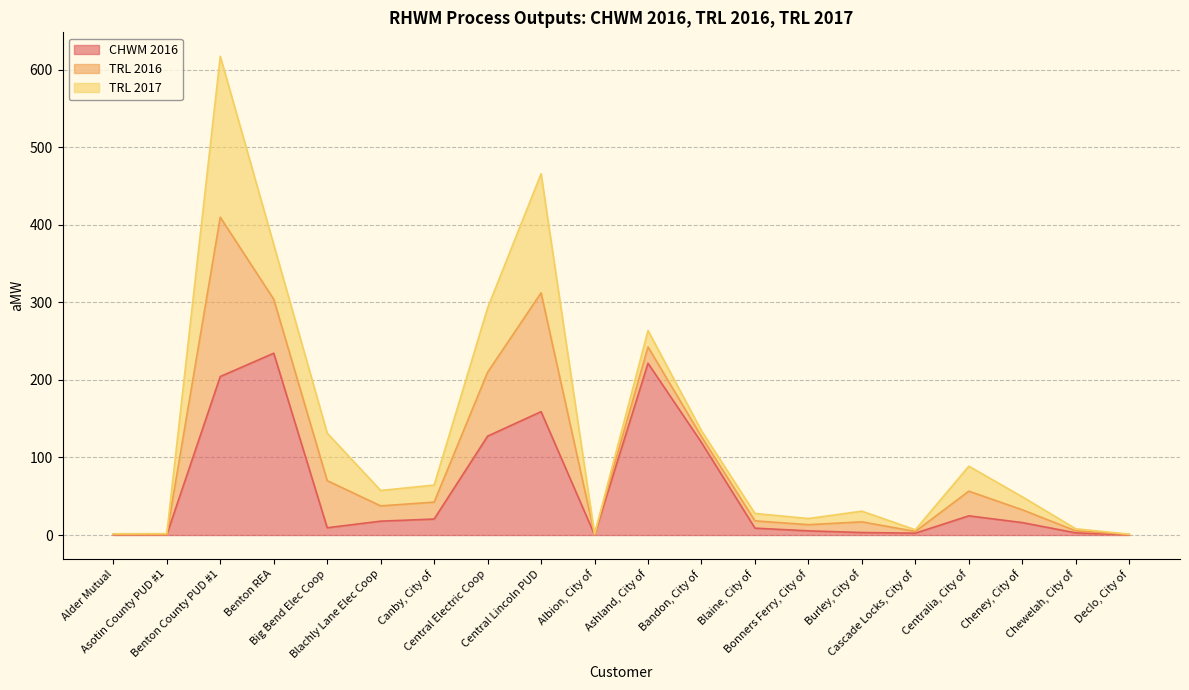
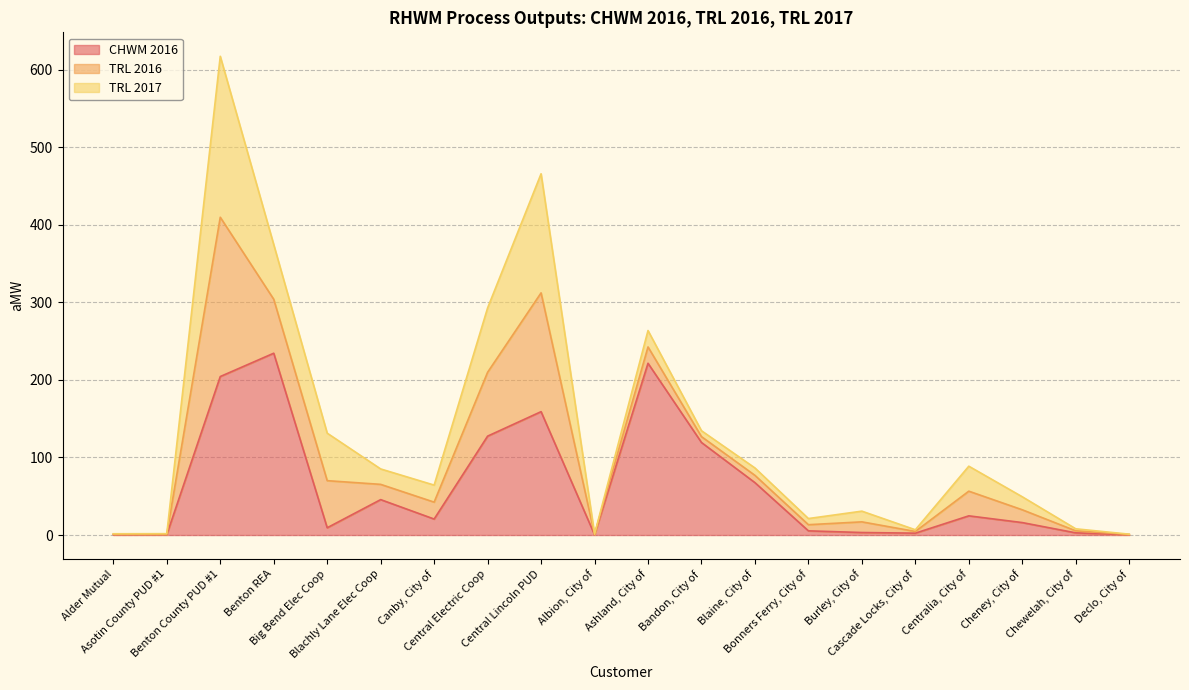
CHWM 2016, Blachly Lane Elec Coop: 20 -> 50
CHWM 2016, Blaine, City of: 10 -> 70
